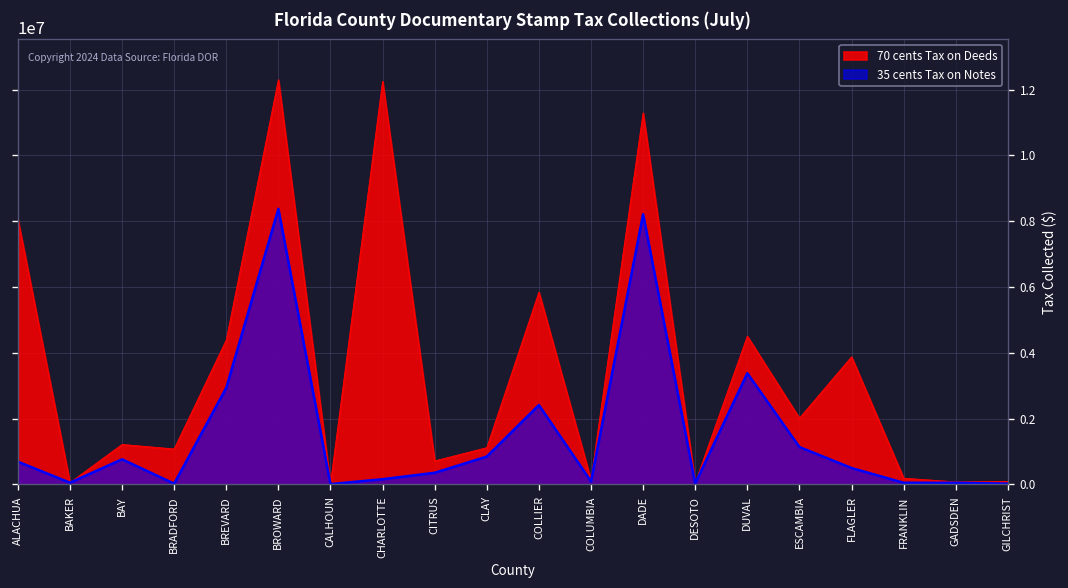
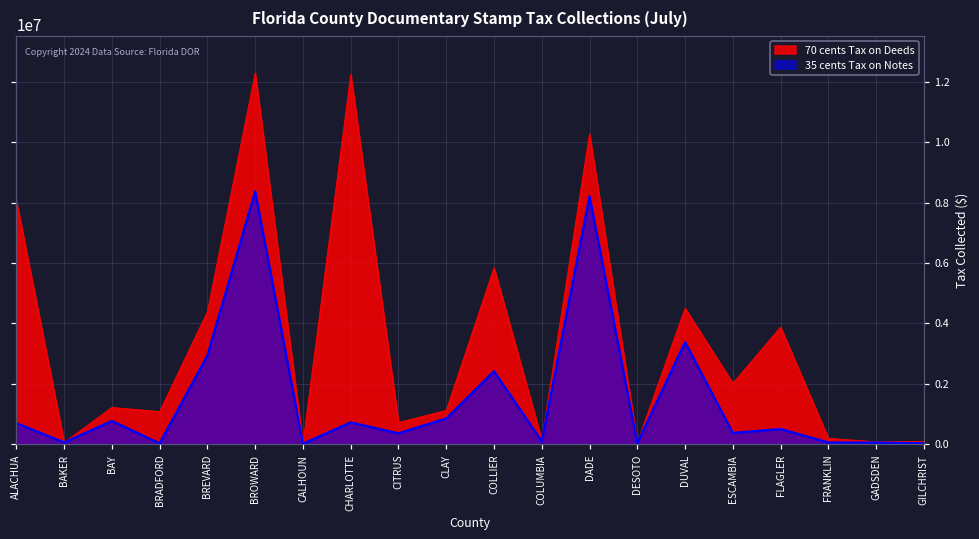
35 cents Tax on Notes, CHARLOTTE: 200000 -> 700000
70 cents Tax on Deeds, DADE: 11300000 -> 10300000
35 cents Tax on Notes, ESCAMBIA: 1100000 -> 400000
